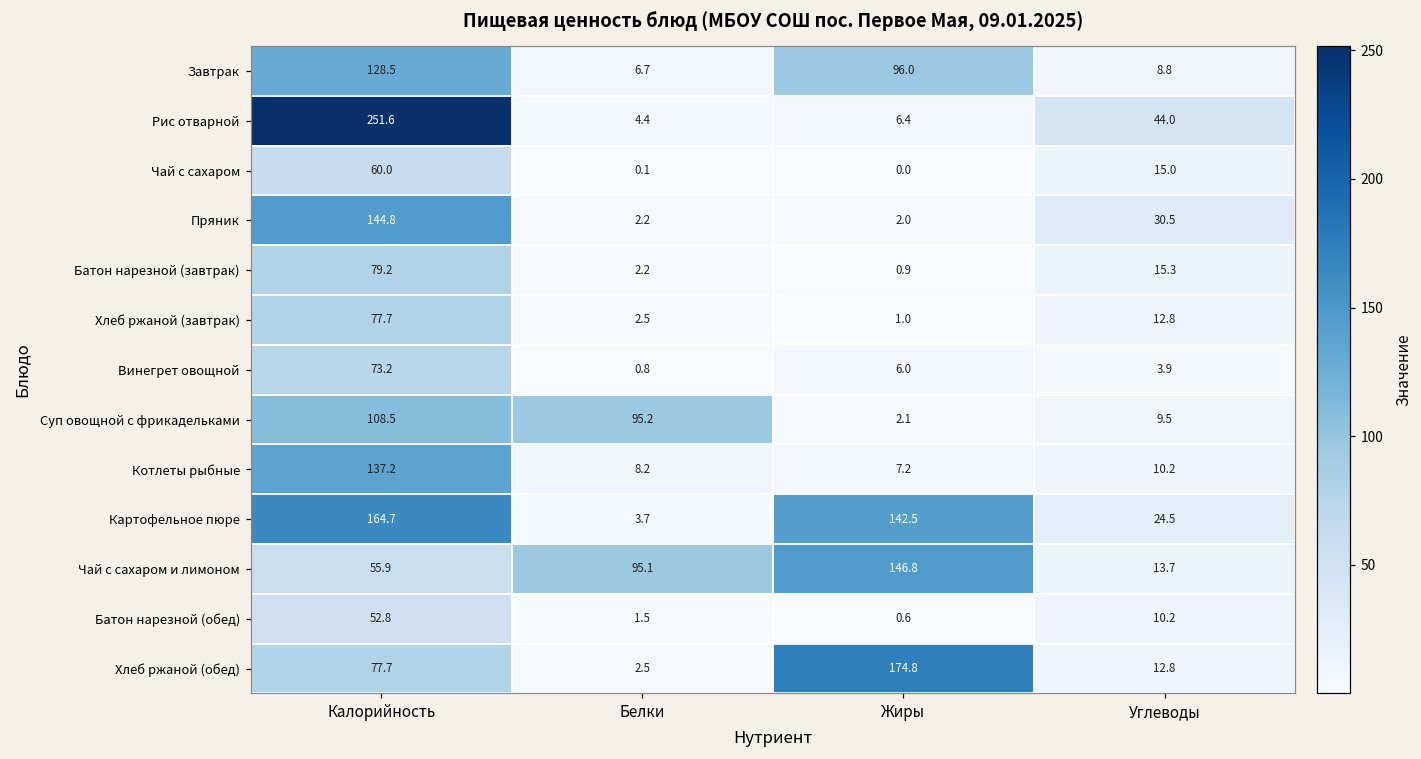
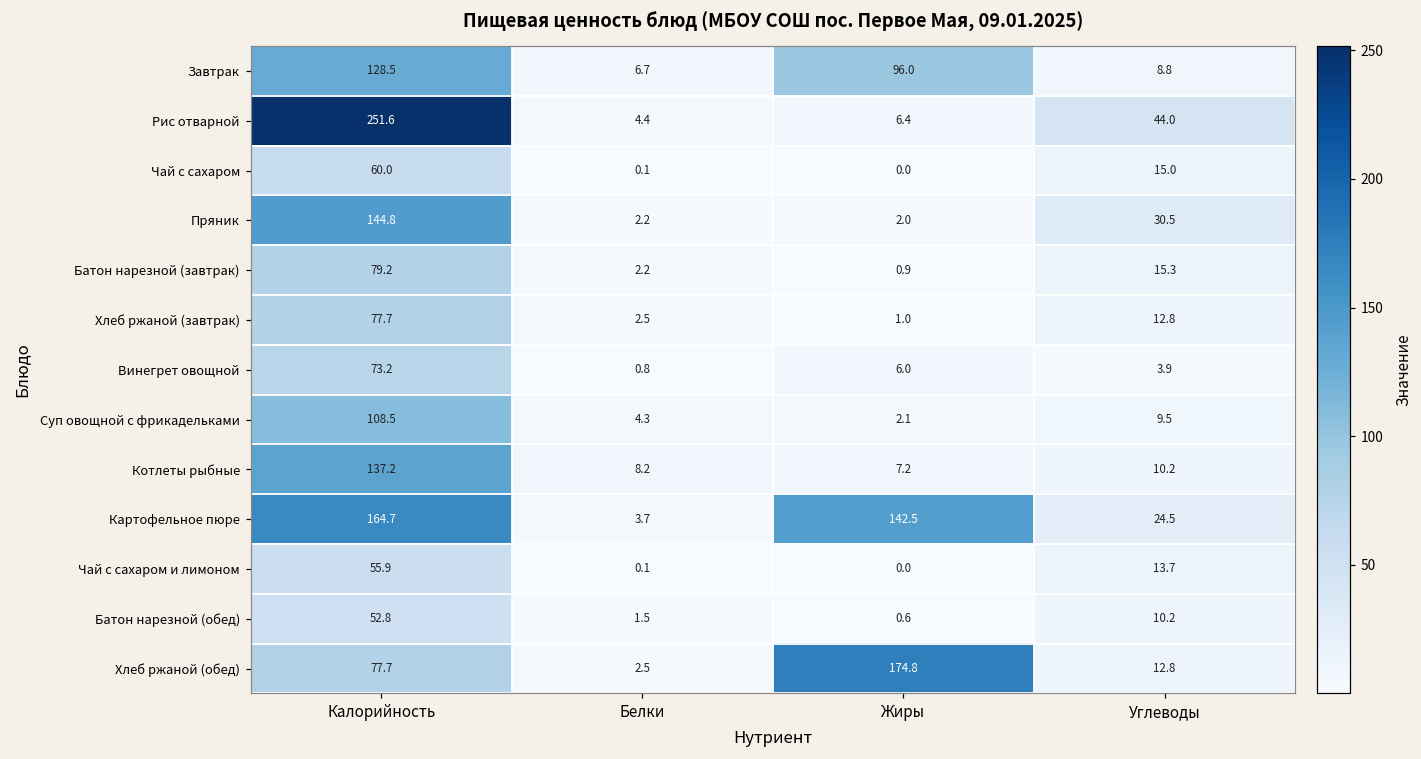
Суп овощной с фрикадельками, Белки: 95.2 -> 4.3
Чай с сахаром и лимоном, Белки: 95.1 -> 0.1
Чай с сахаром и лимоном, Жиры: 146.8 -> 0.0
